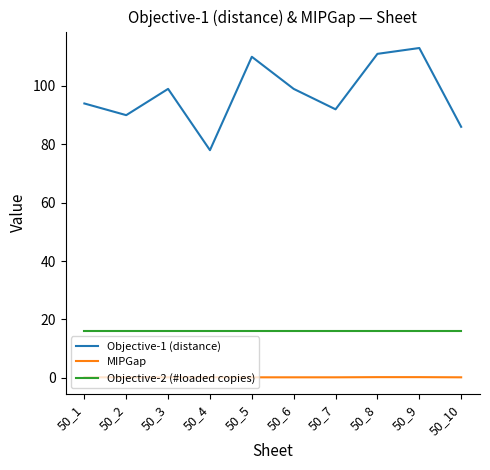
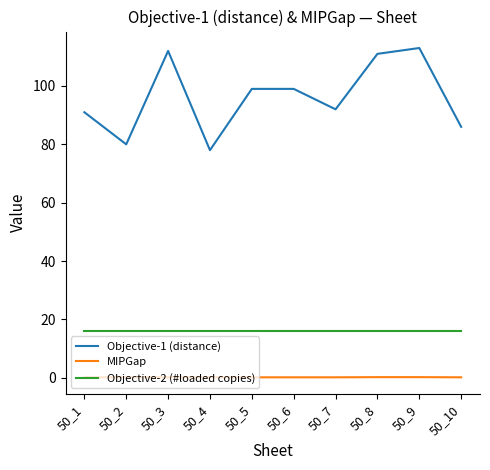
Objective-1 (distance), 50_1: 94 -> 91
Objective-1 (distance), 50_2: 90 -> 80
Objective-1 (distance), 50_3: 99 -> 112
Objective-1 (distance), 50_5: 110 -> 99
